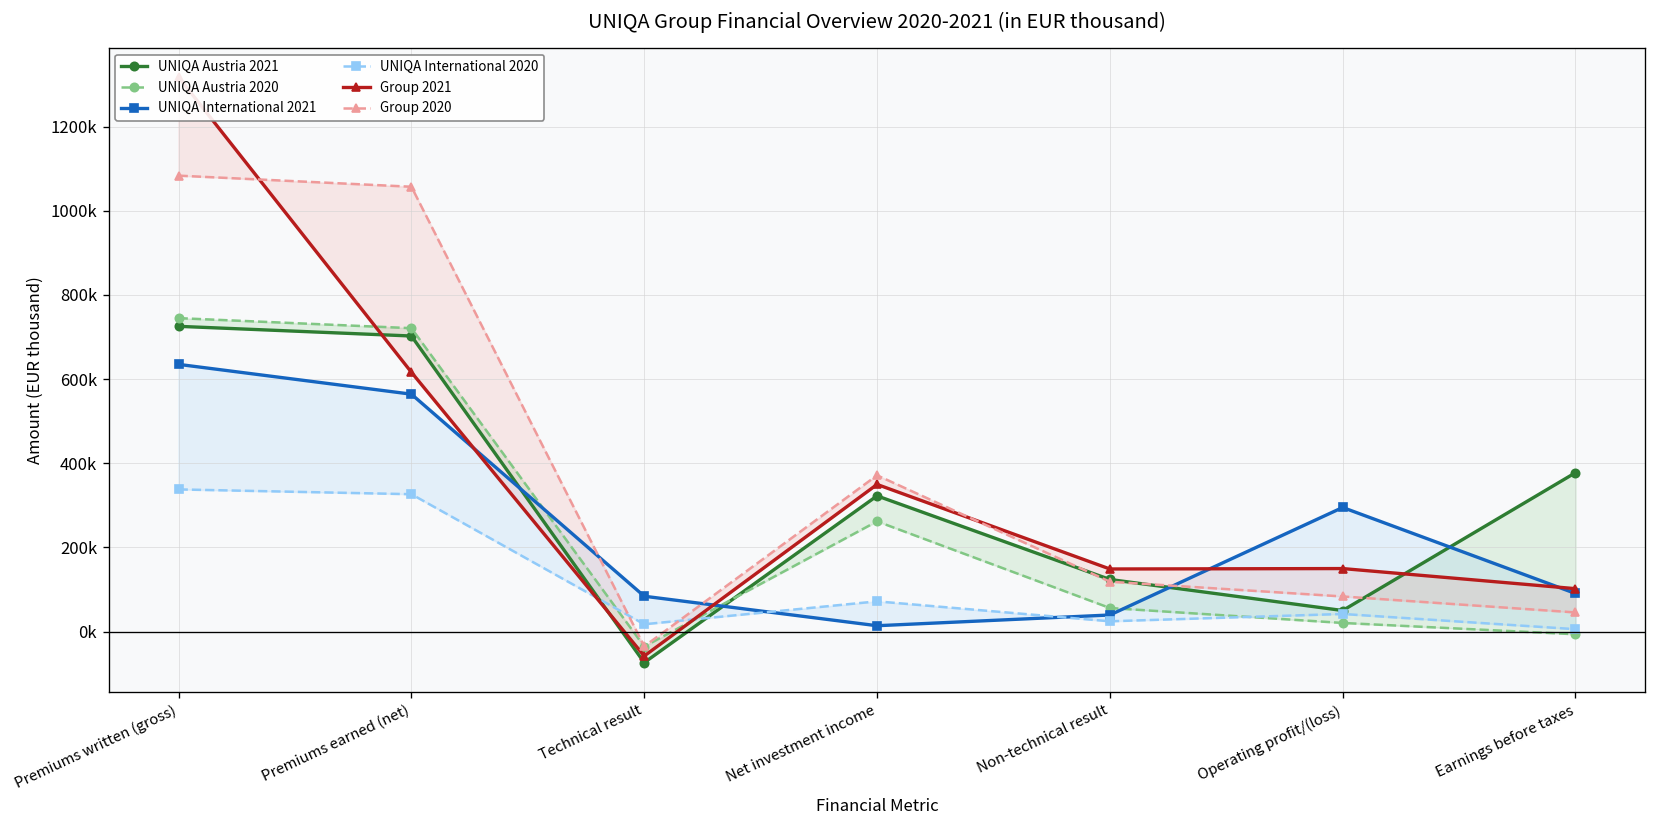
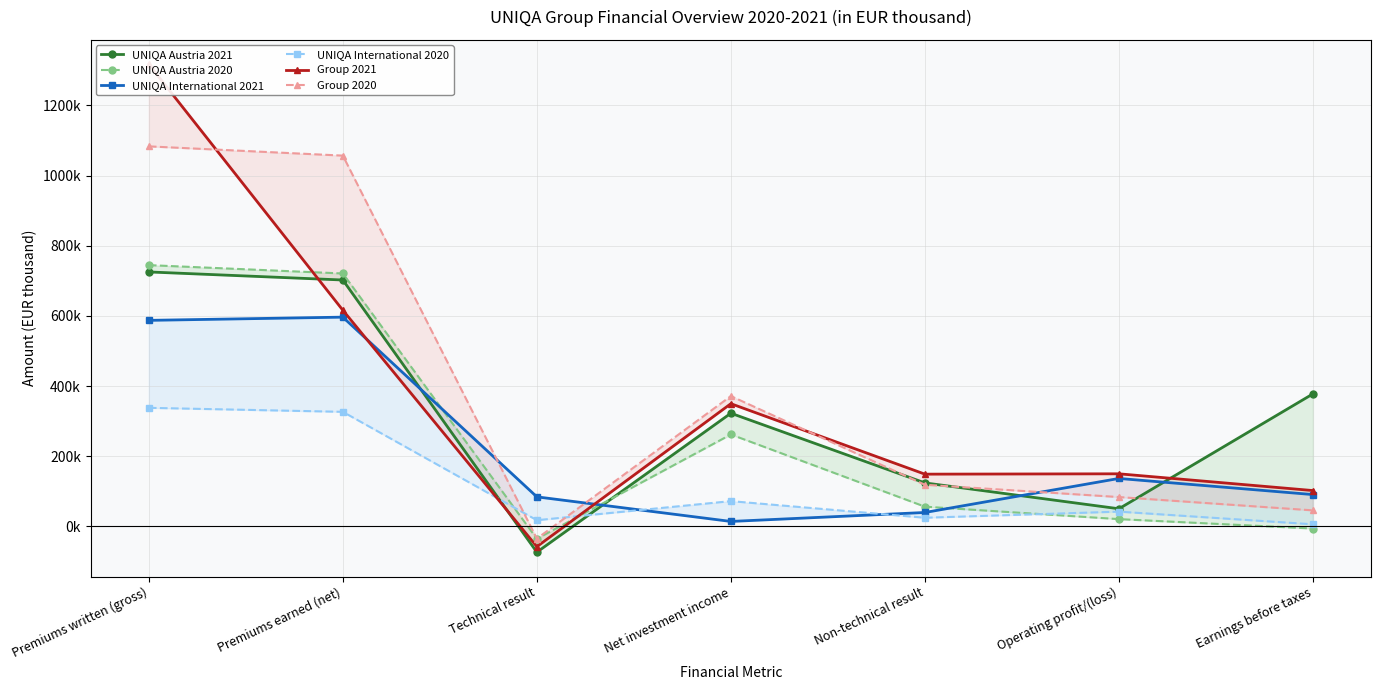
UNIQA International 2021, Premiums written (gross): 630000 -> 590000
UNIQA International 2021, Premiums earned (net): 560000 -> 600000
UNIQA International 2021, Operating profit/(loss): 290000 -> 140000
